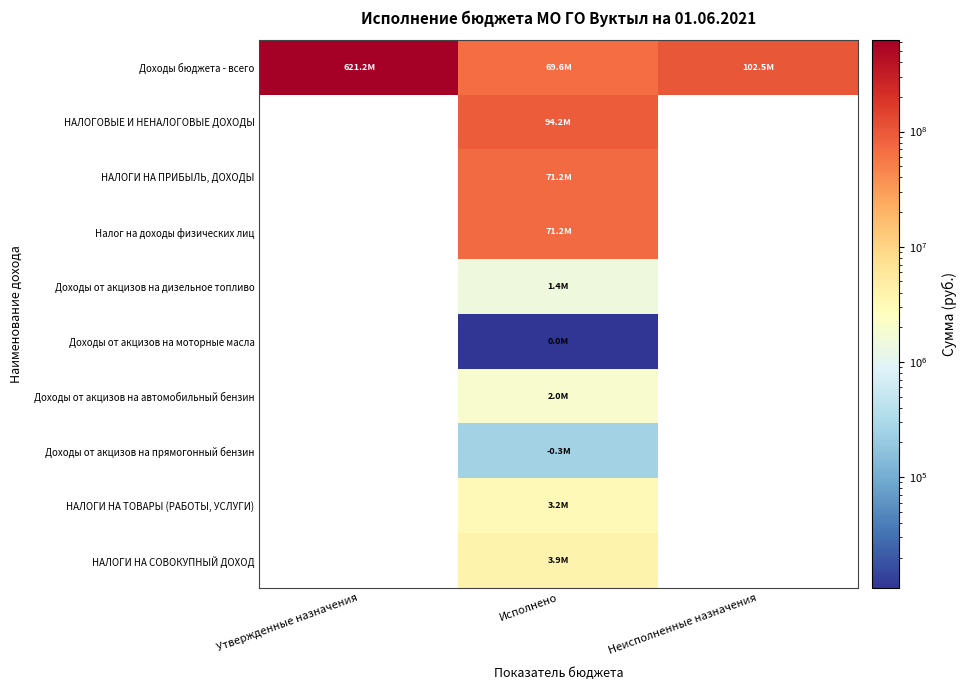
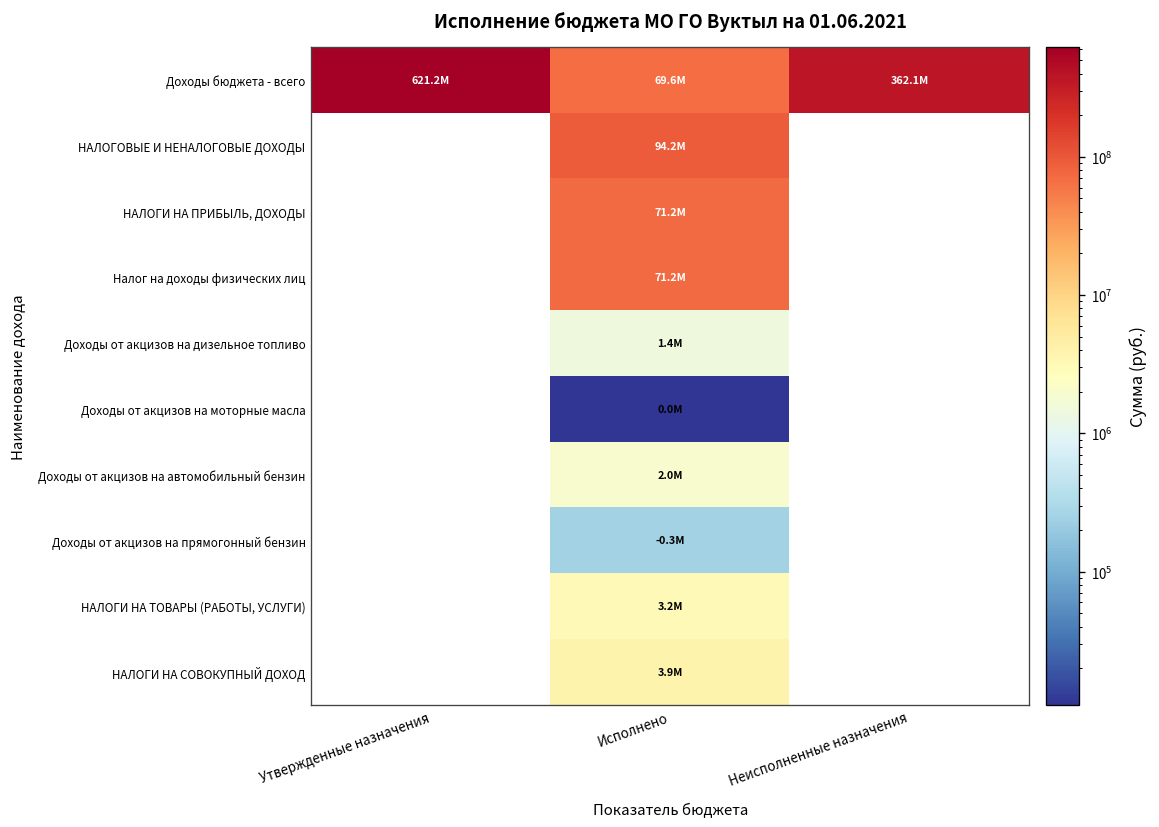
Доходы бюджета - всего, Неисполненные назначения: 102.5М -> 362.1М
